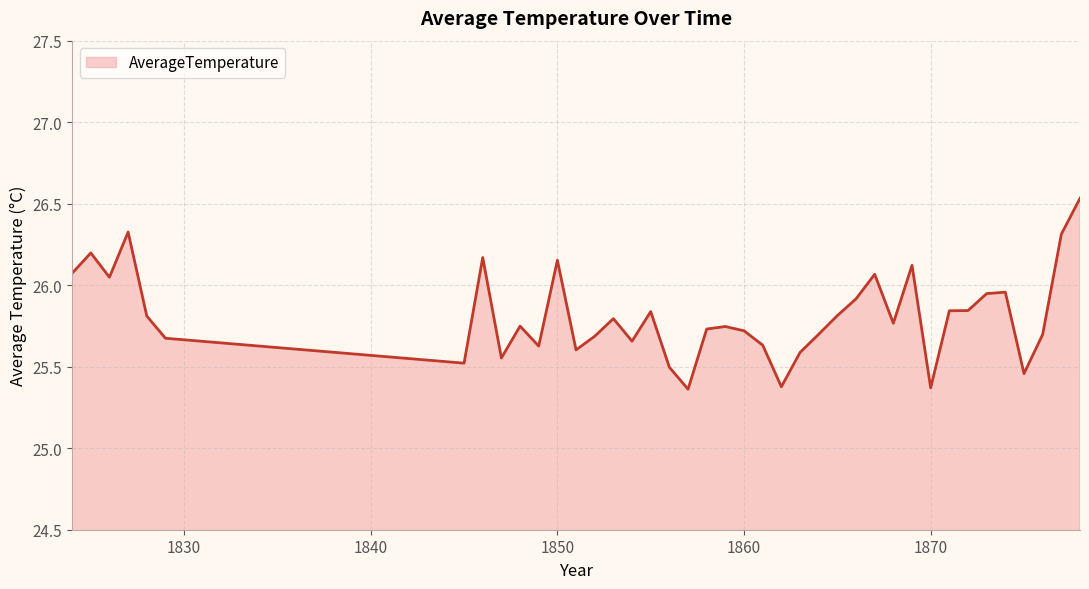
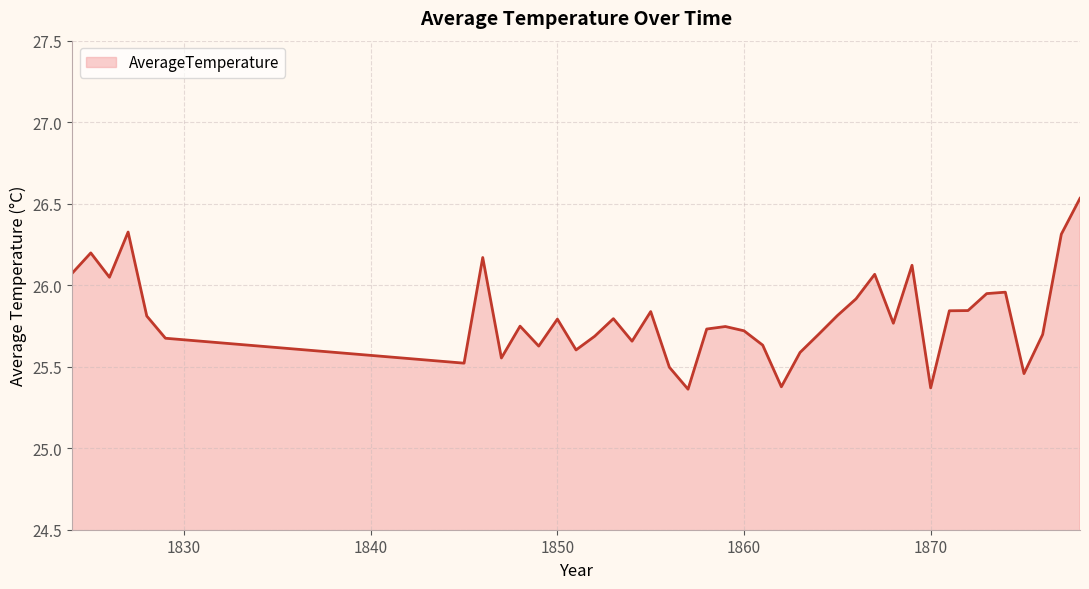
1850: 26.15 -> 25.79
